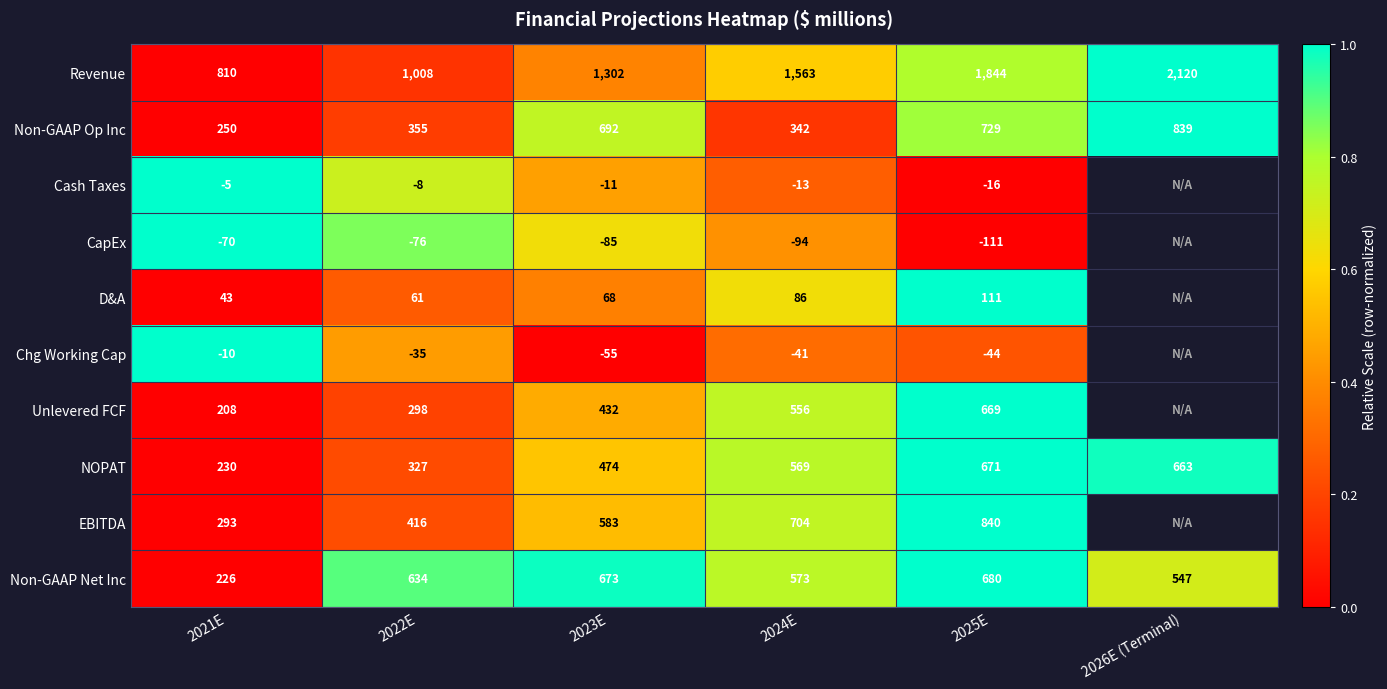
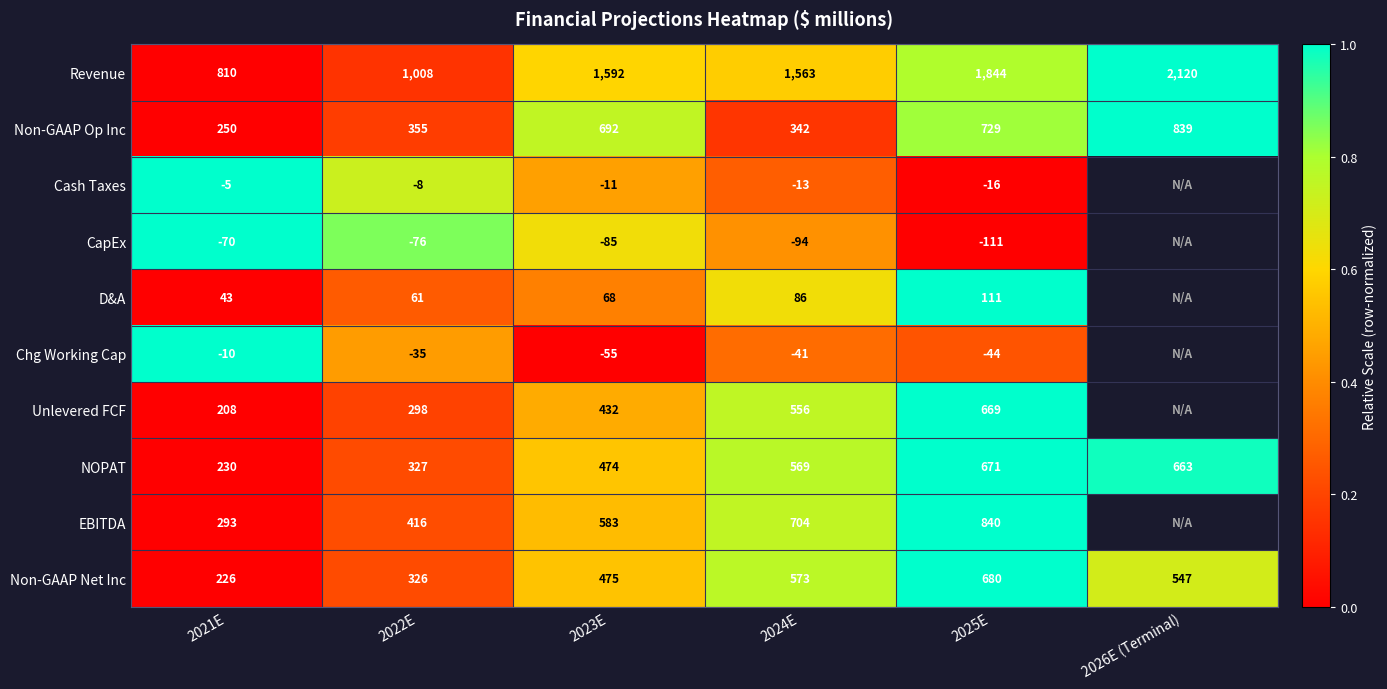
Revenue, 2023E: 1,302 -> 1,592
Non-GAAP Net Inc, 2022E: 634 -> 326
Non-GAAP Net Inc, 2023E: 673 -> 475
